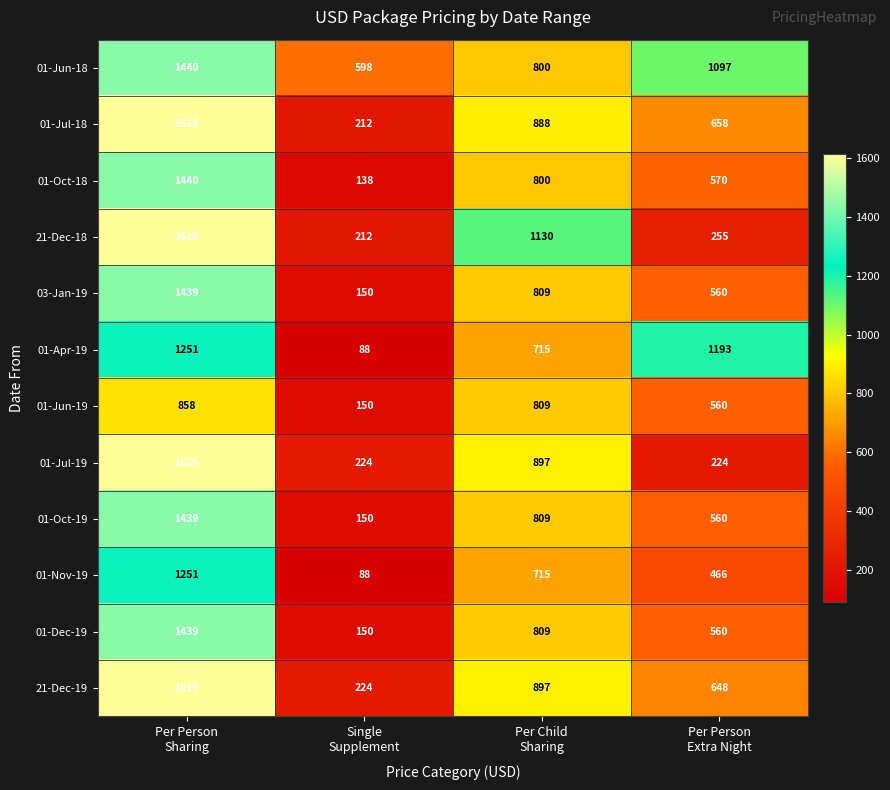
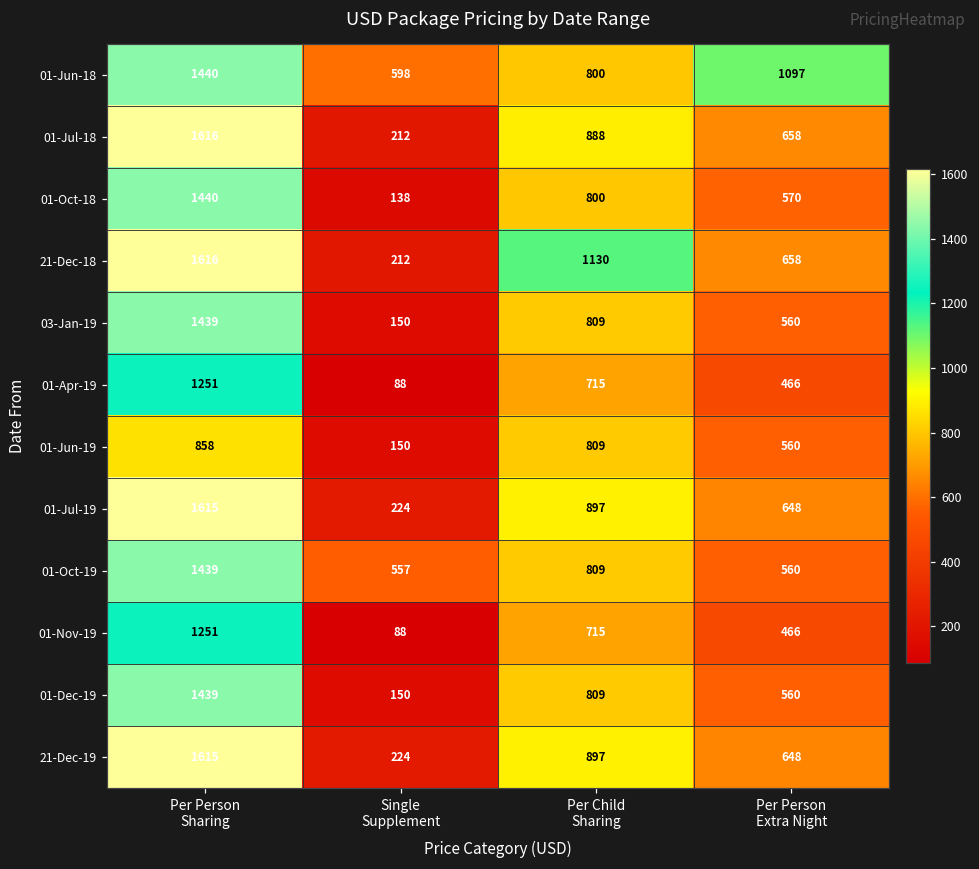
21-Dec-18, Per Person Extra Night: 255 -> 658
01-Apr-19, Per Person Extra Night: 1193 -> 466
01-Jul-19, Per Person Extra Night: 224 -> 648
01-Oct-19, Single Supplement: 150 -> 557
